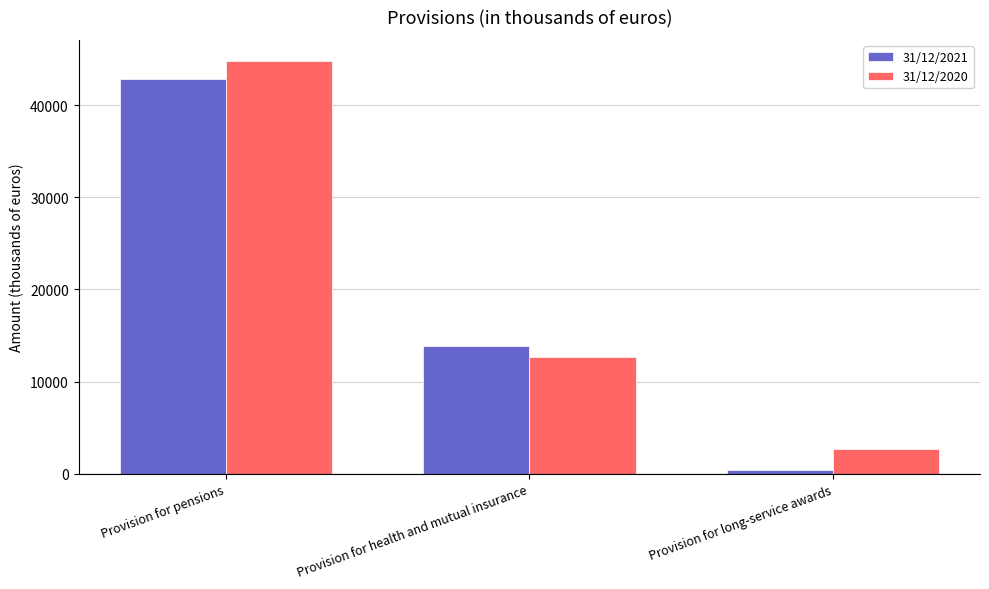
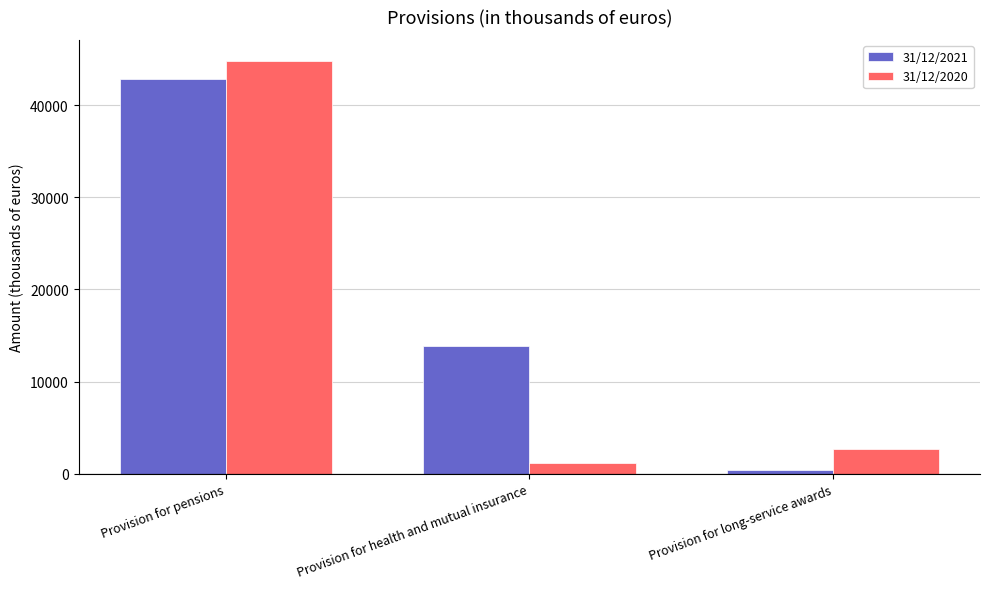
31/12/2020, Provision for health and mutual insurance: 13000 -> 1000
